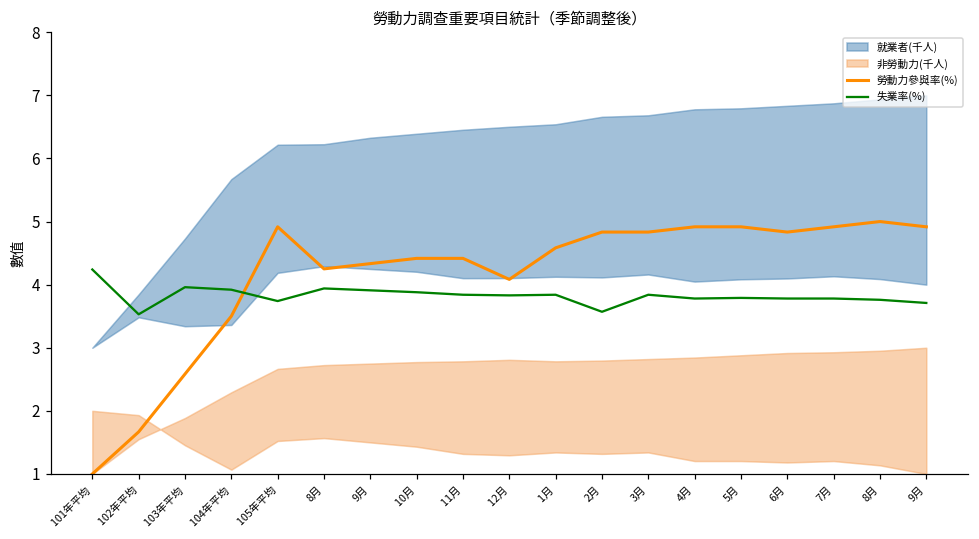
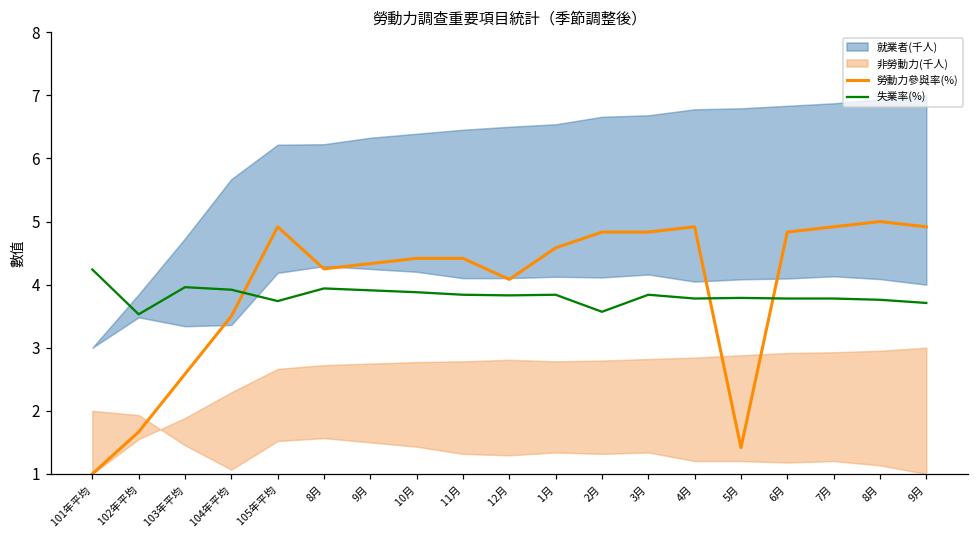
勞動力參與率(%), 5月: 4.9 -> 1.4
